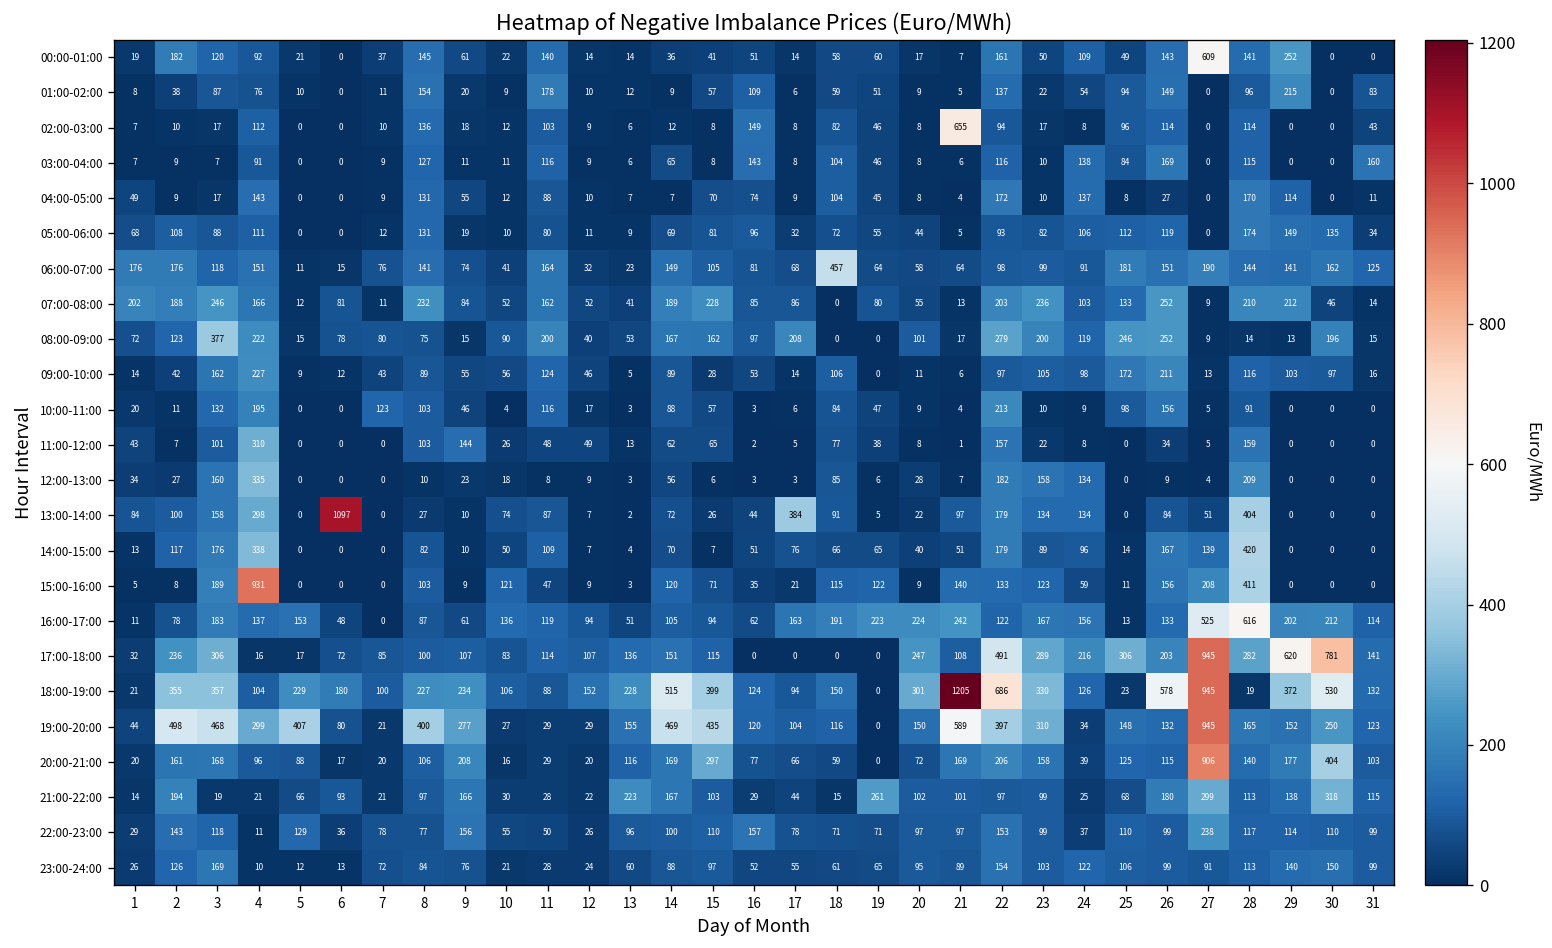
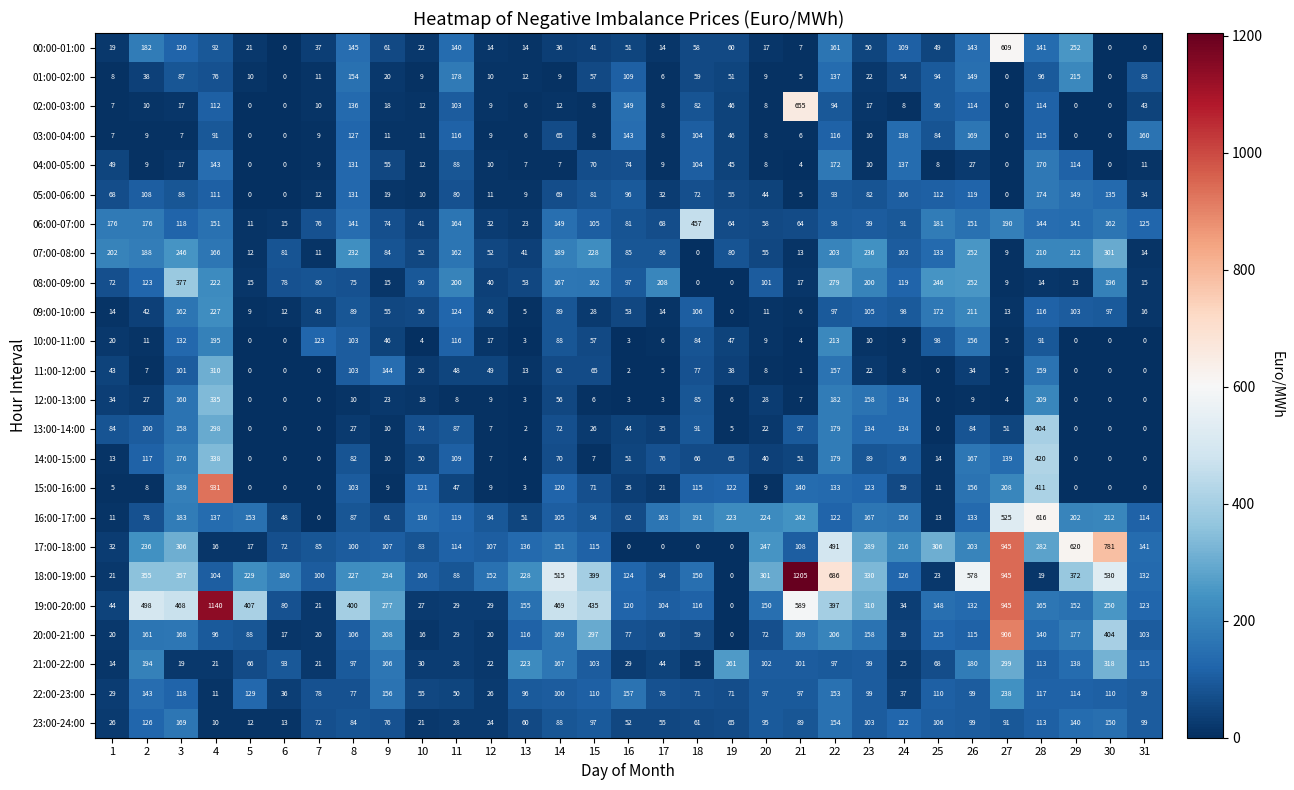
07:00-08:00, 30: 46 -> 301
13:00-14:00, 6: 1097 -> 0
13:00-14:00, 17: 384 -> 35
19:00-20:00, 4: 299 -> 1140
